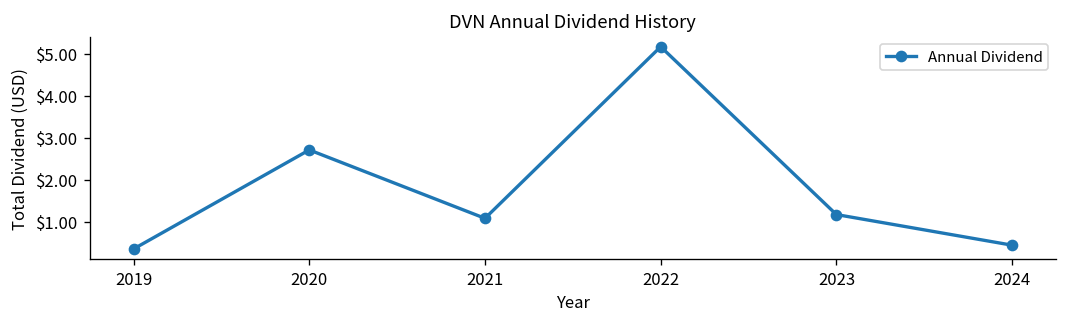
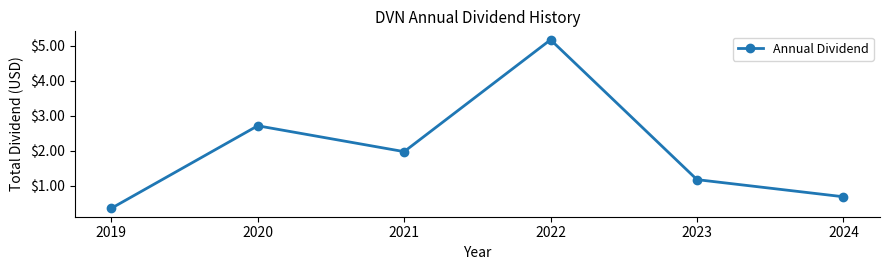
2021: $1.1 -> $2.0
2024: $0.4 -> $0.7
